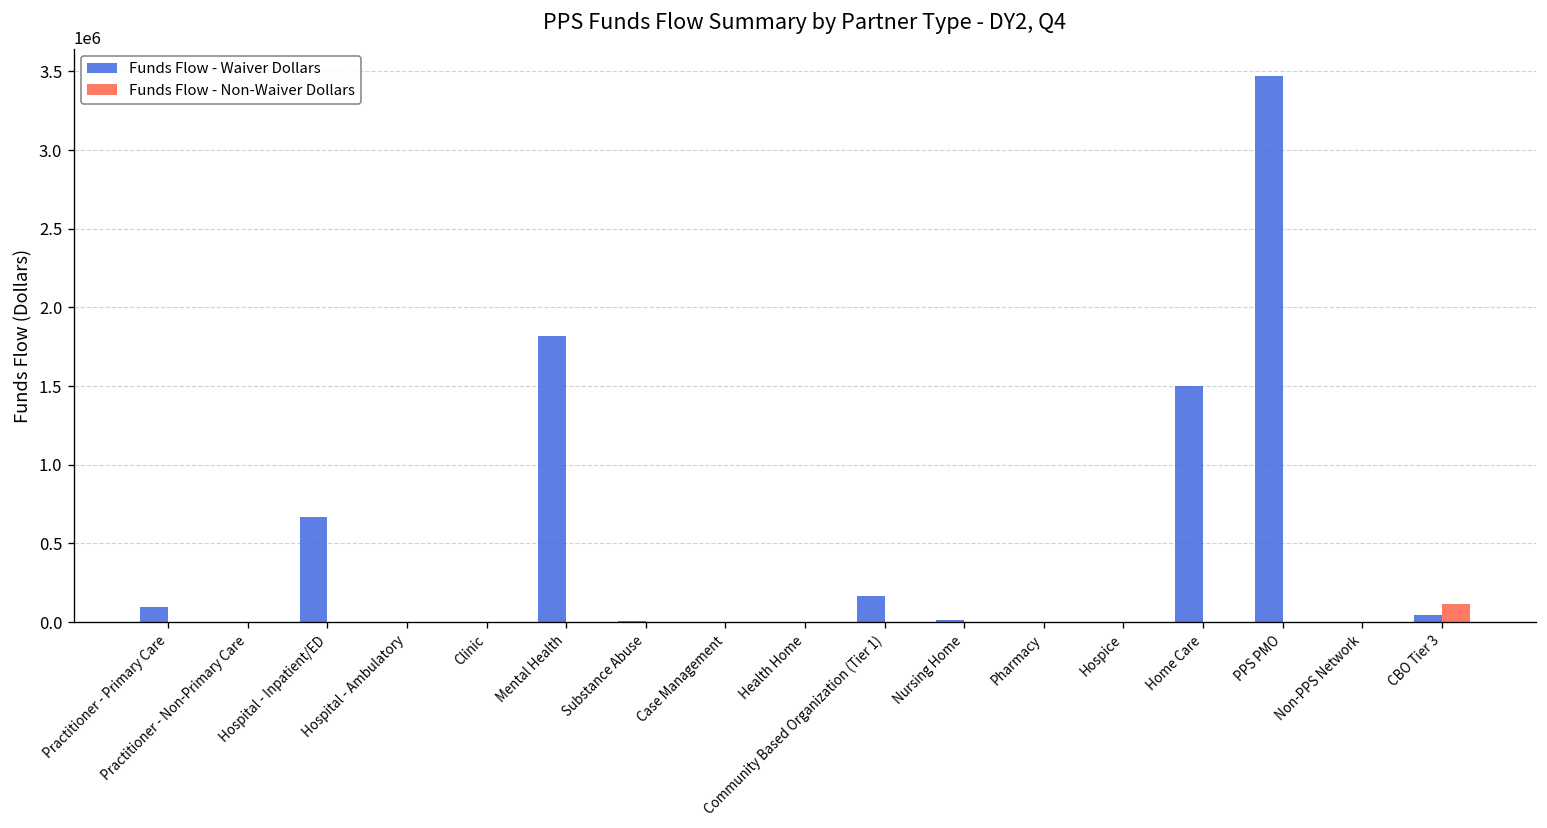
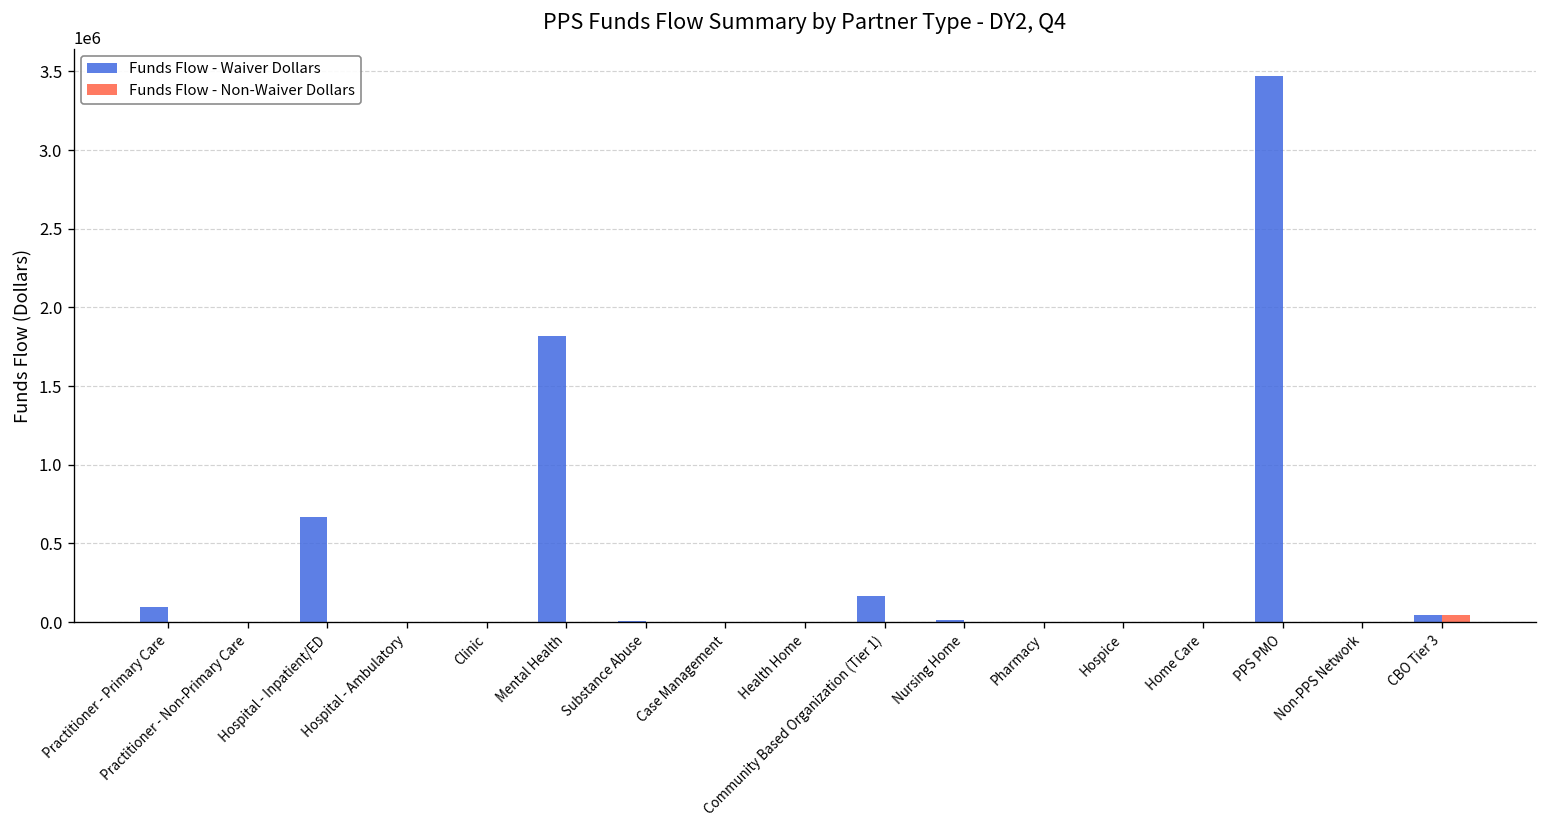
Funds Flow - Waiver Dollars, Home Care: 1500000 -> 0
Funds Flow - Non-Waiver Dollars, CBO Tier 3: 110000 -> 50000
